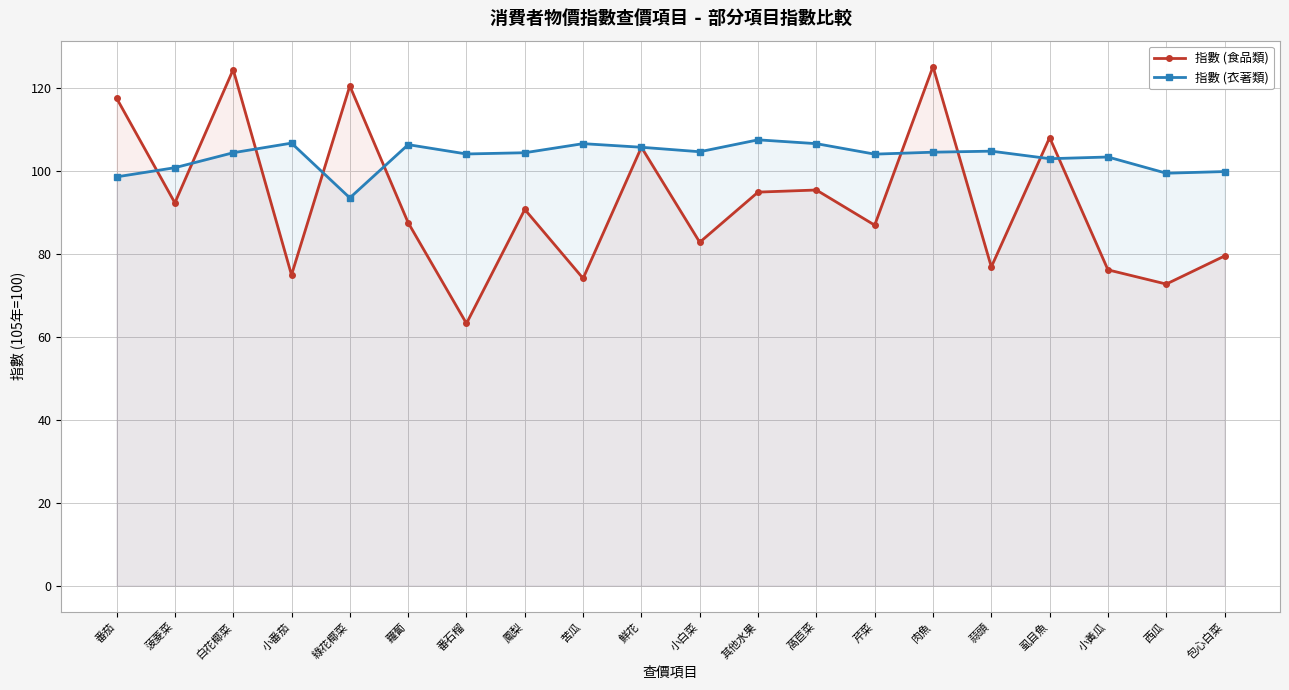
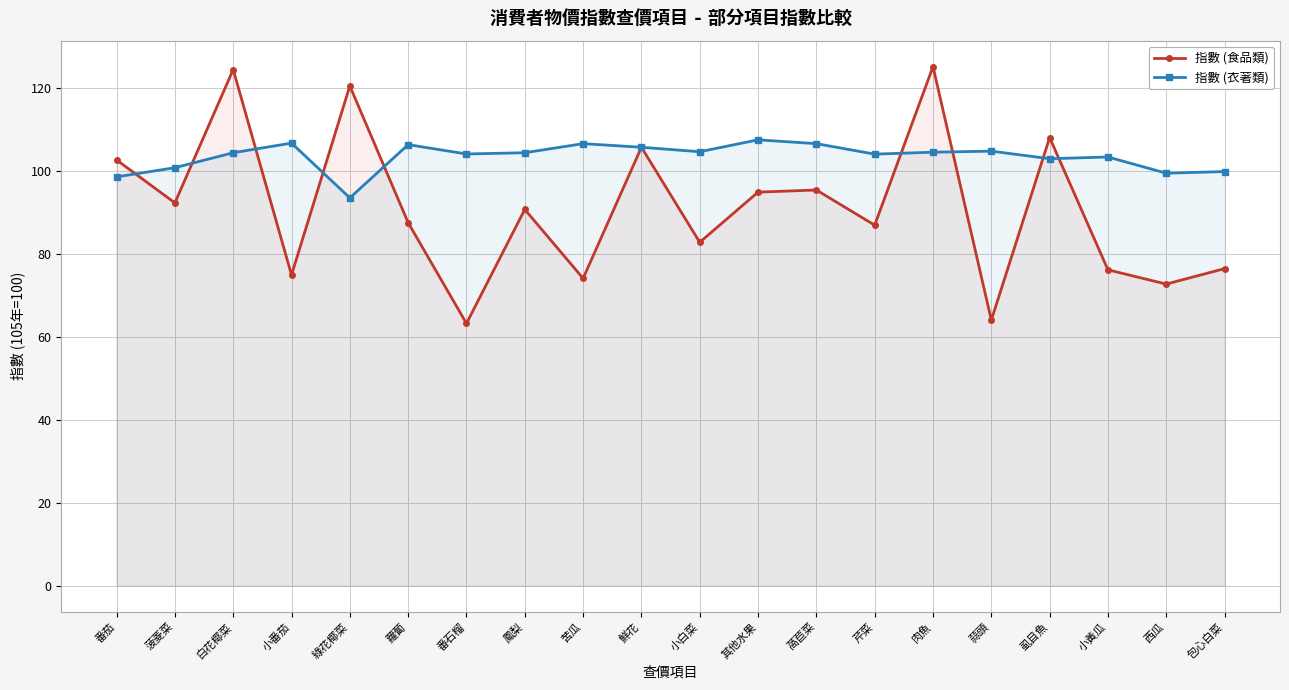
指數 (食品類), 番茄: 118 -> 103
指數 (食品類), 蒜頭: 77 -> 64
指數 (食品類), 包心白菜: 80 -> 77
